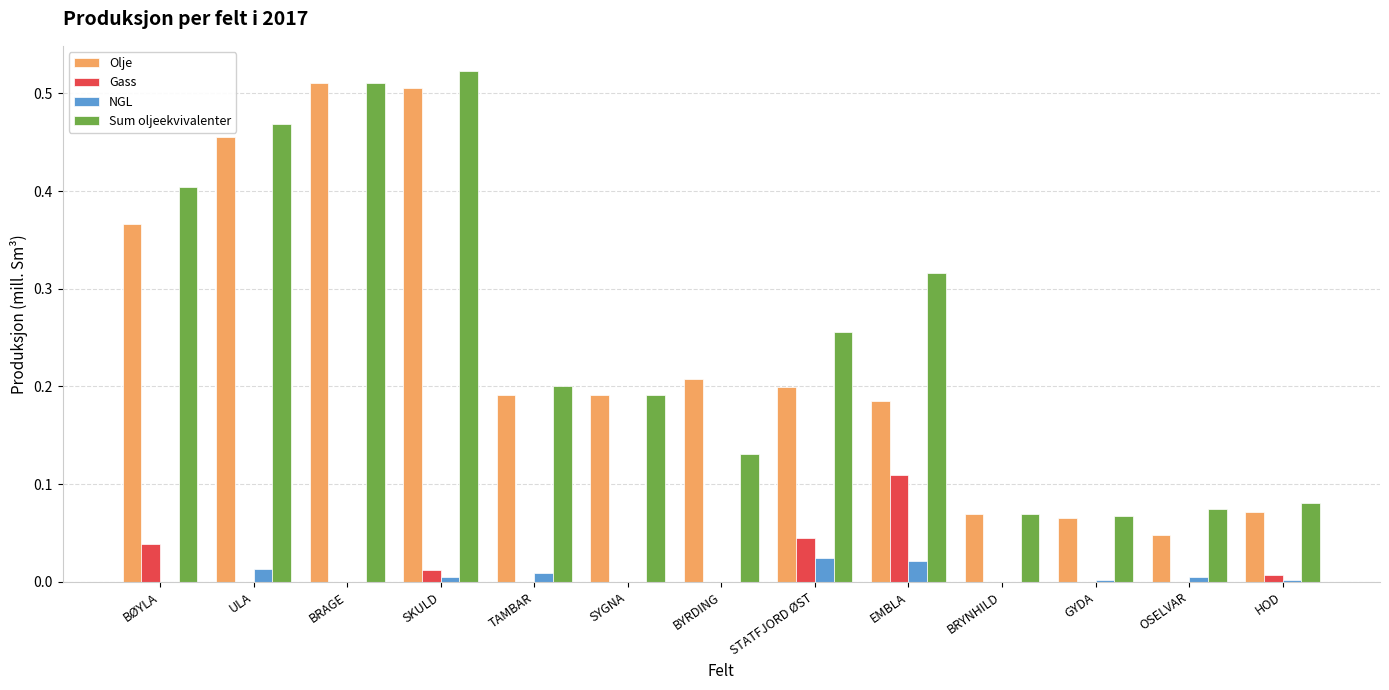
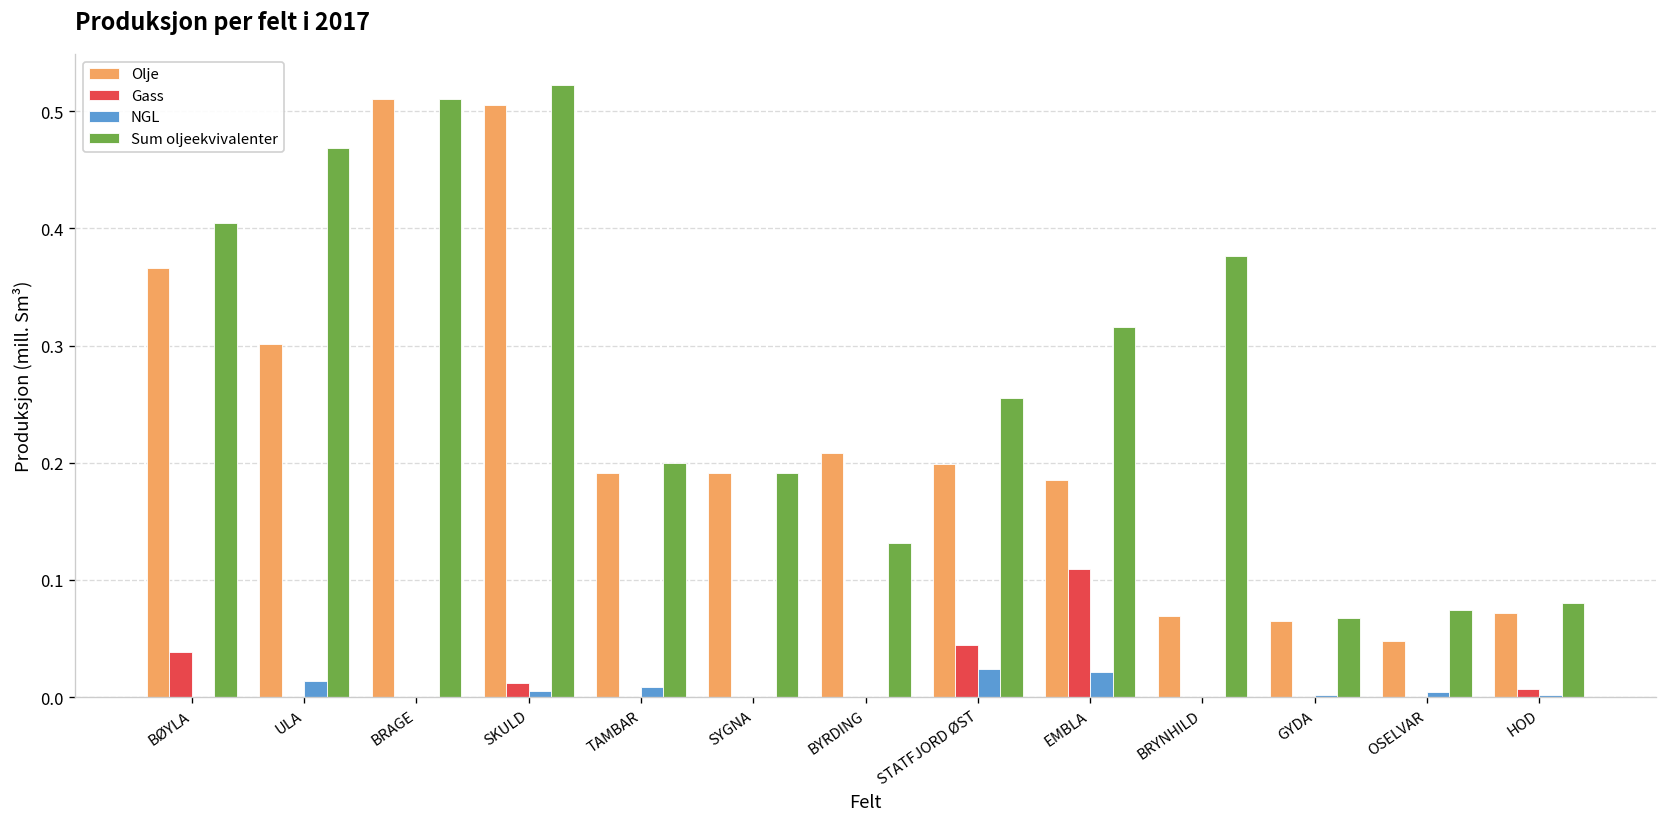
Olje, ULA: 0.45 -> 0.30
Sum oljeekvivalenter, BRYNHILD: 0.07 -> 0.38
